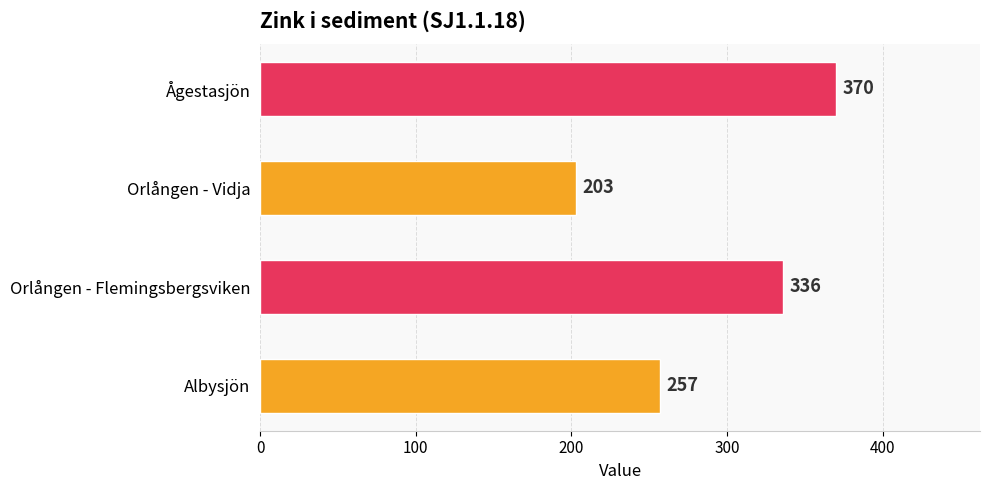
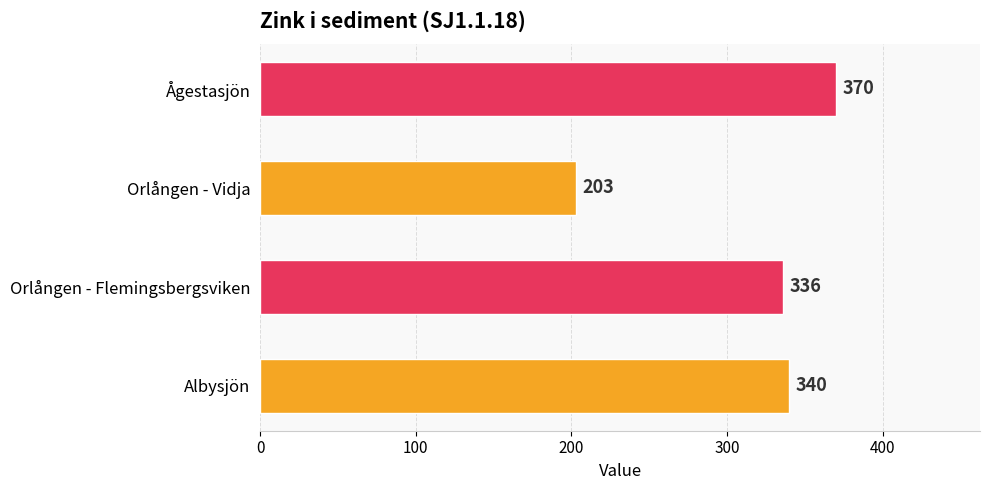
Albysjön: 257 -> 340
